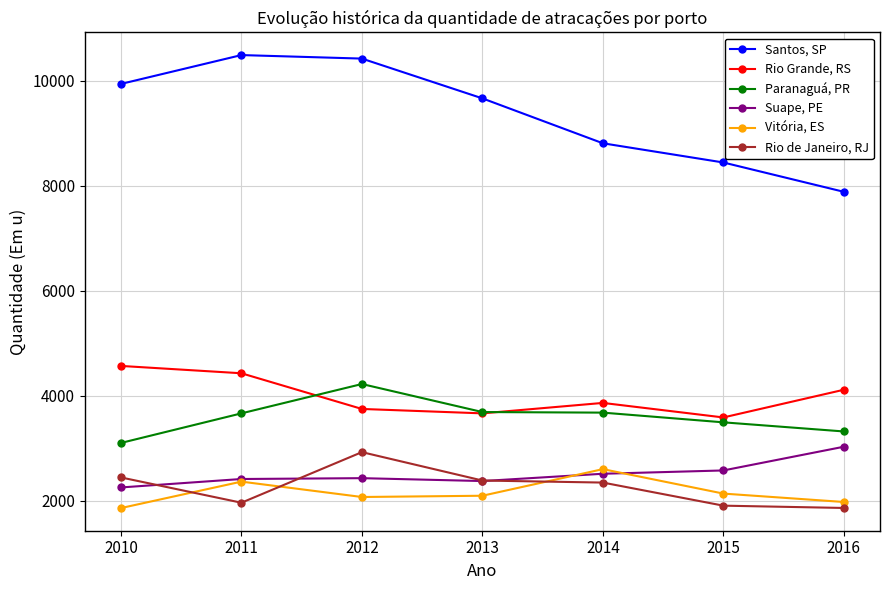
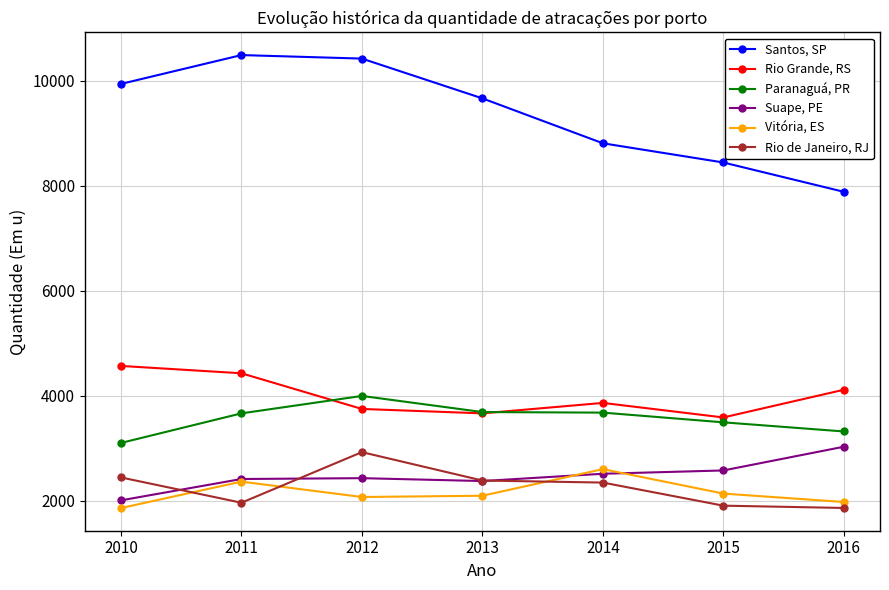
Suape, PE, 2010: 2300 -> 2000
Paranaguá, PR, 2012: 4200 -> 4000
